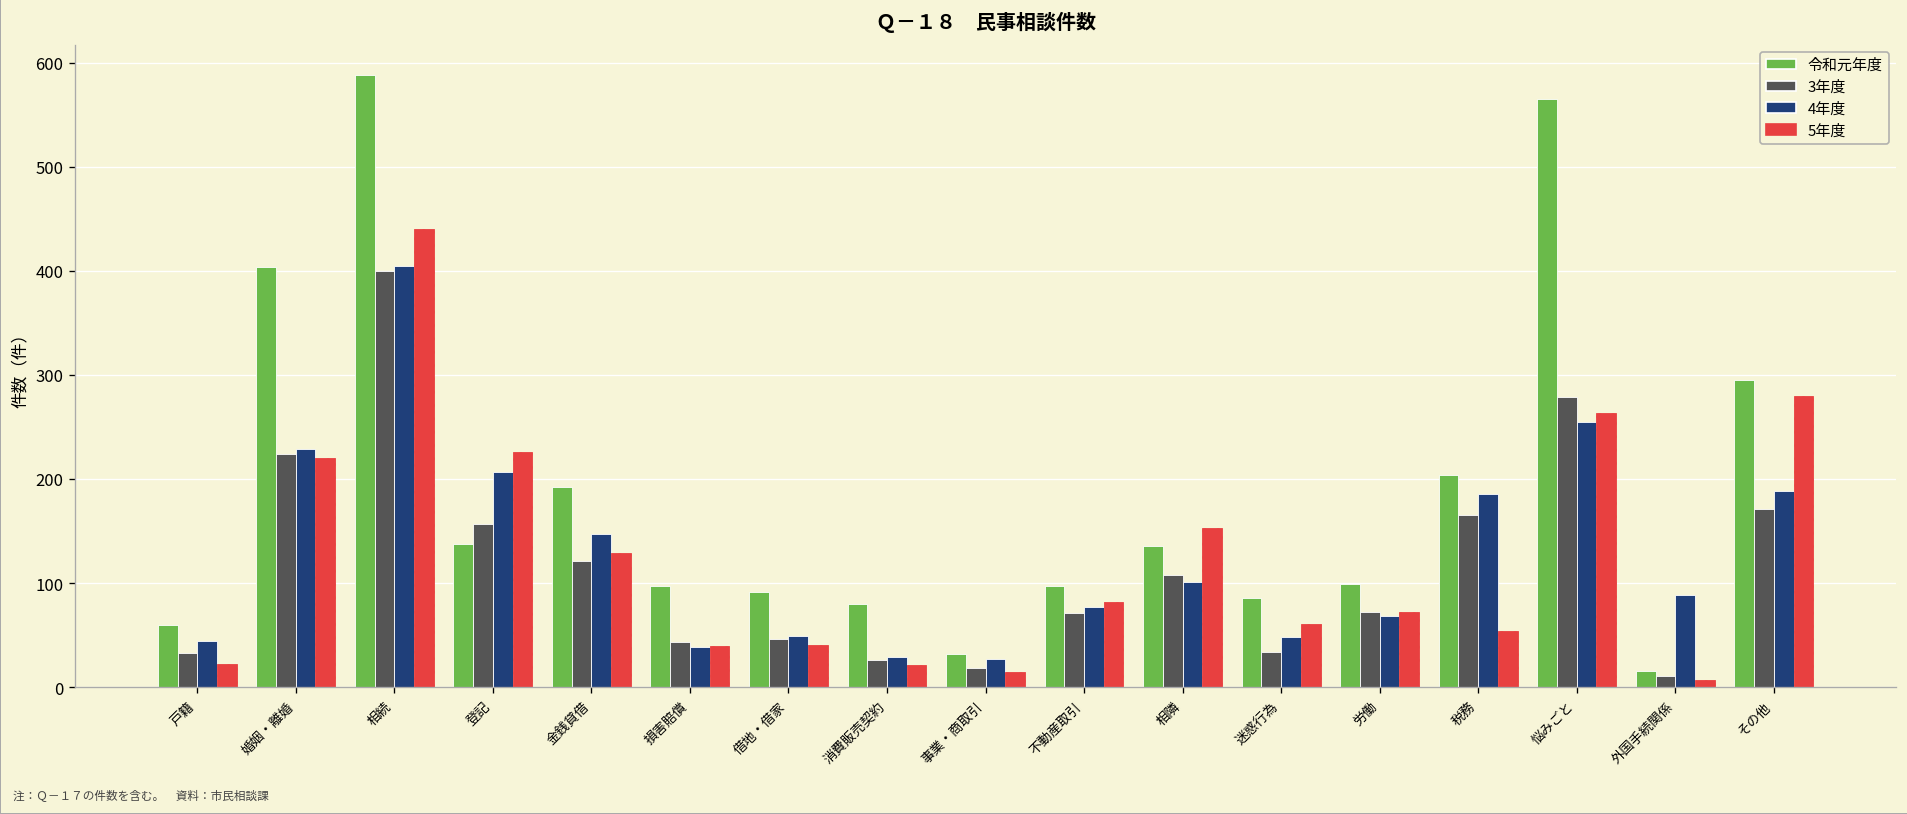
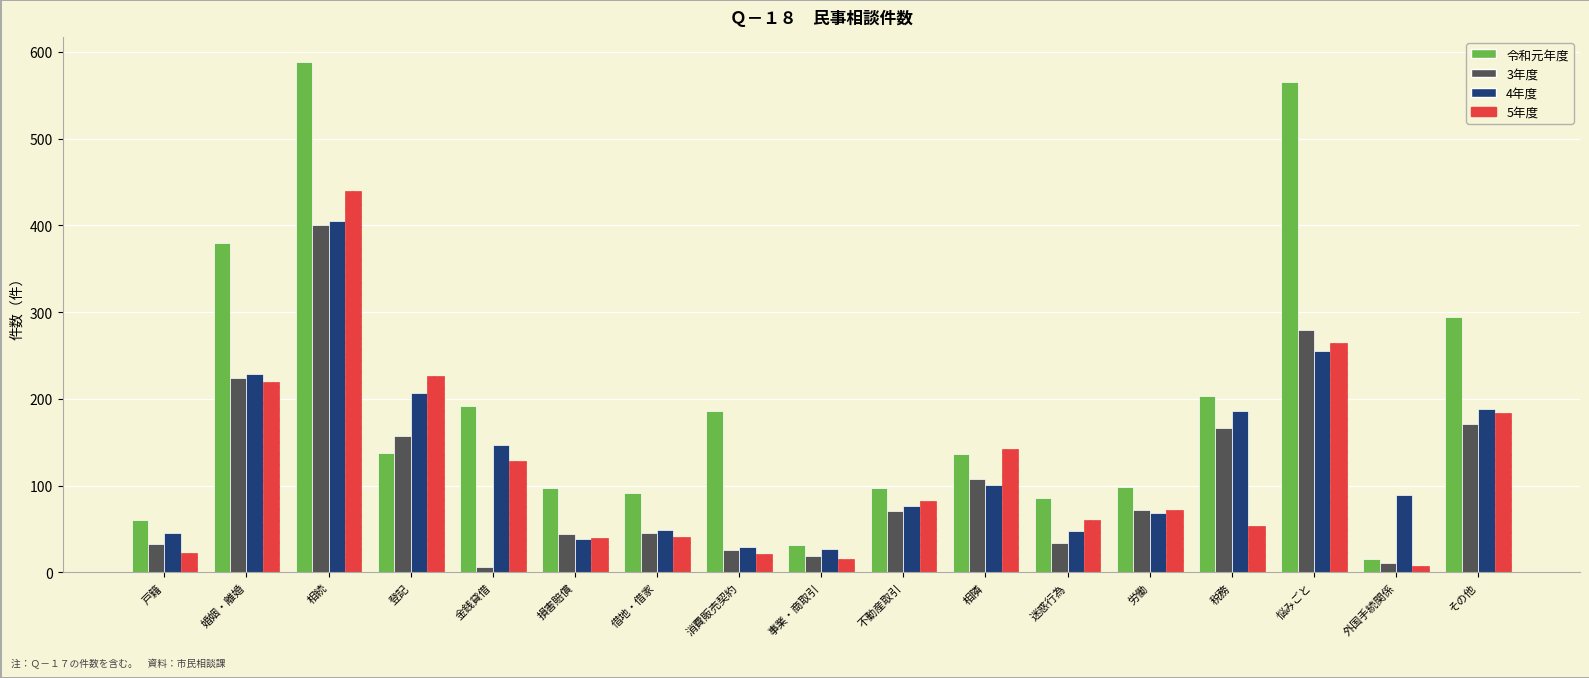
令和元年度, 婚姻・離婚: 400 -> 380
3年度, 金銭貸借: 120 -> 10
令和元年度, 消費販売契約: 80 -> 190
5年度, 相隣: 150 -> 140
5年度, その他: 280 -> 180
